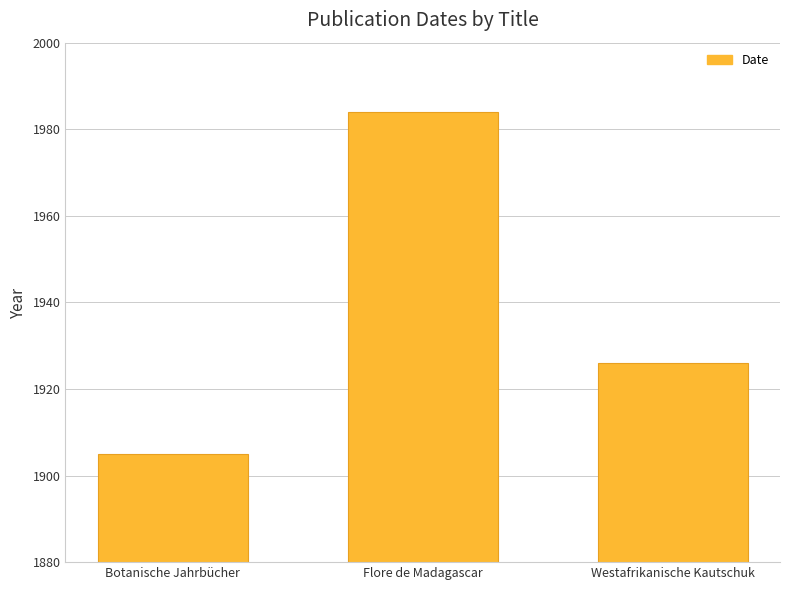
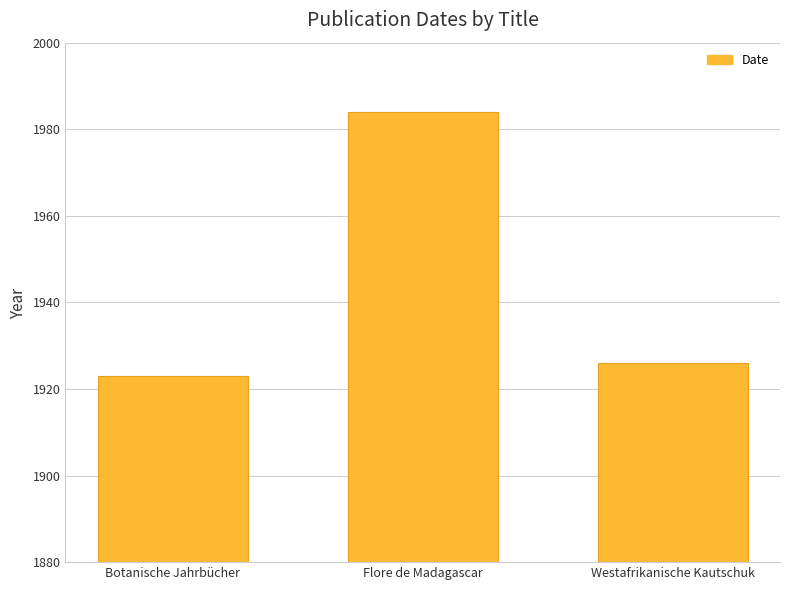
Botanische Jahrbücher: 1905 -> 1923
